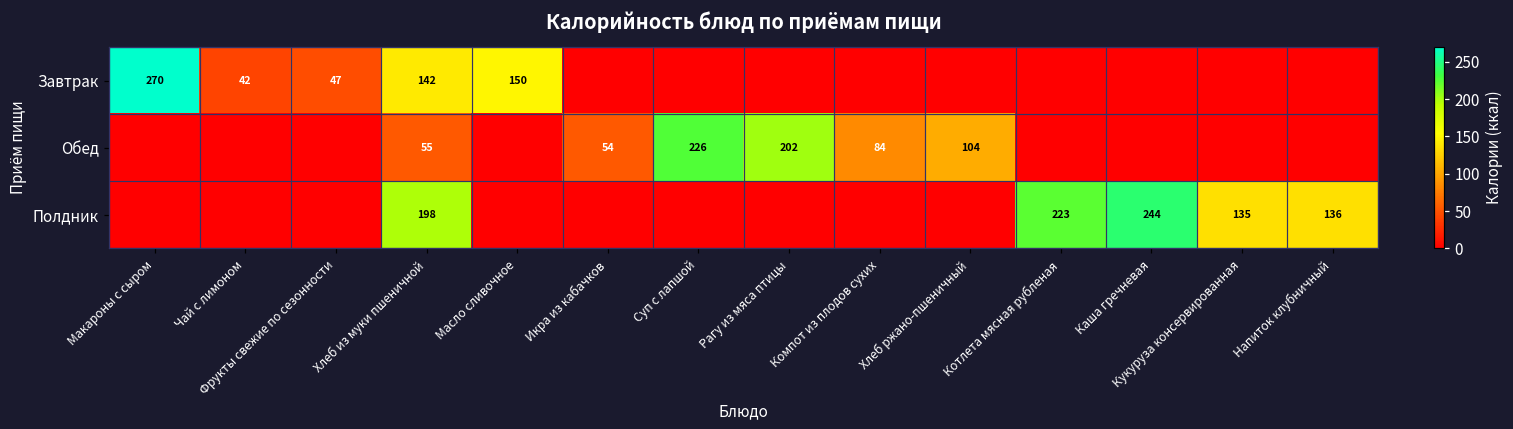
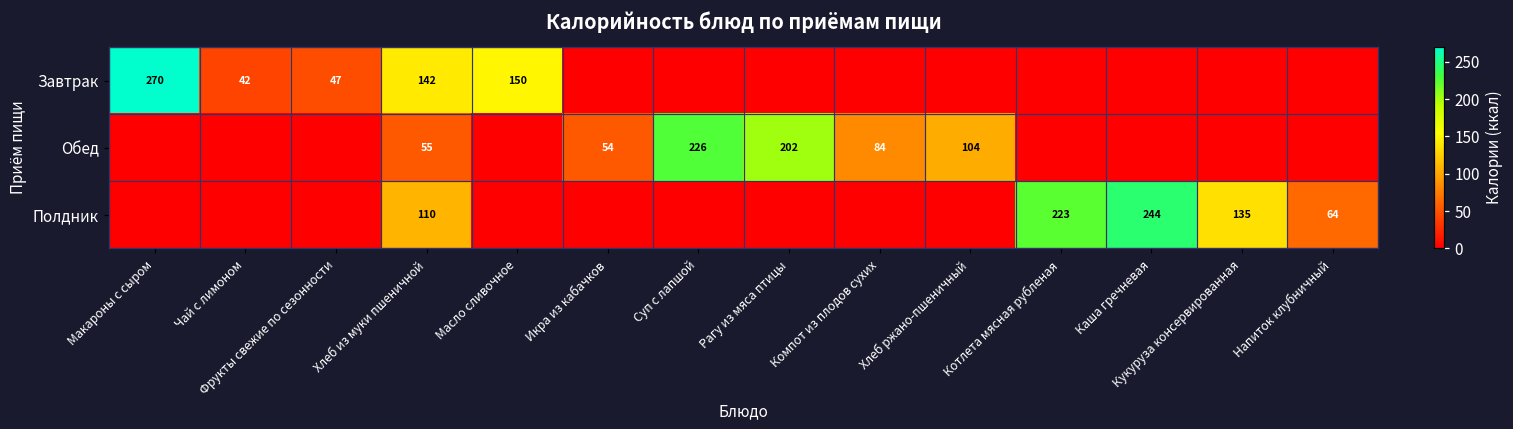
Полдник, Хлеб из муки пшеничной: 198 -> 110
Полдник, Напиток клубничный: 136 -> 64
